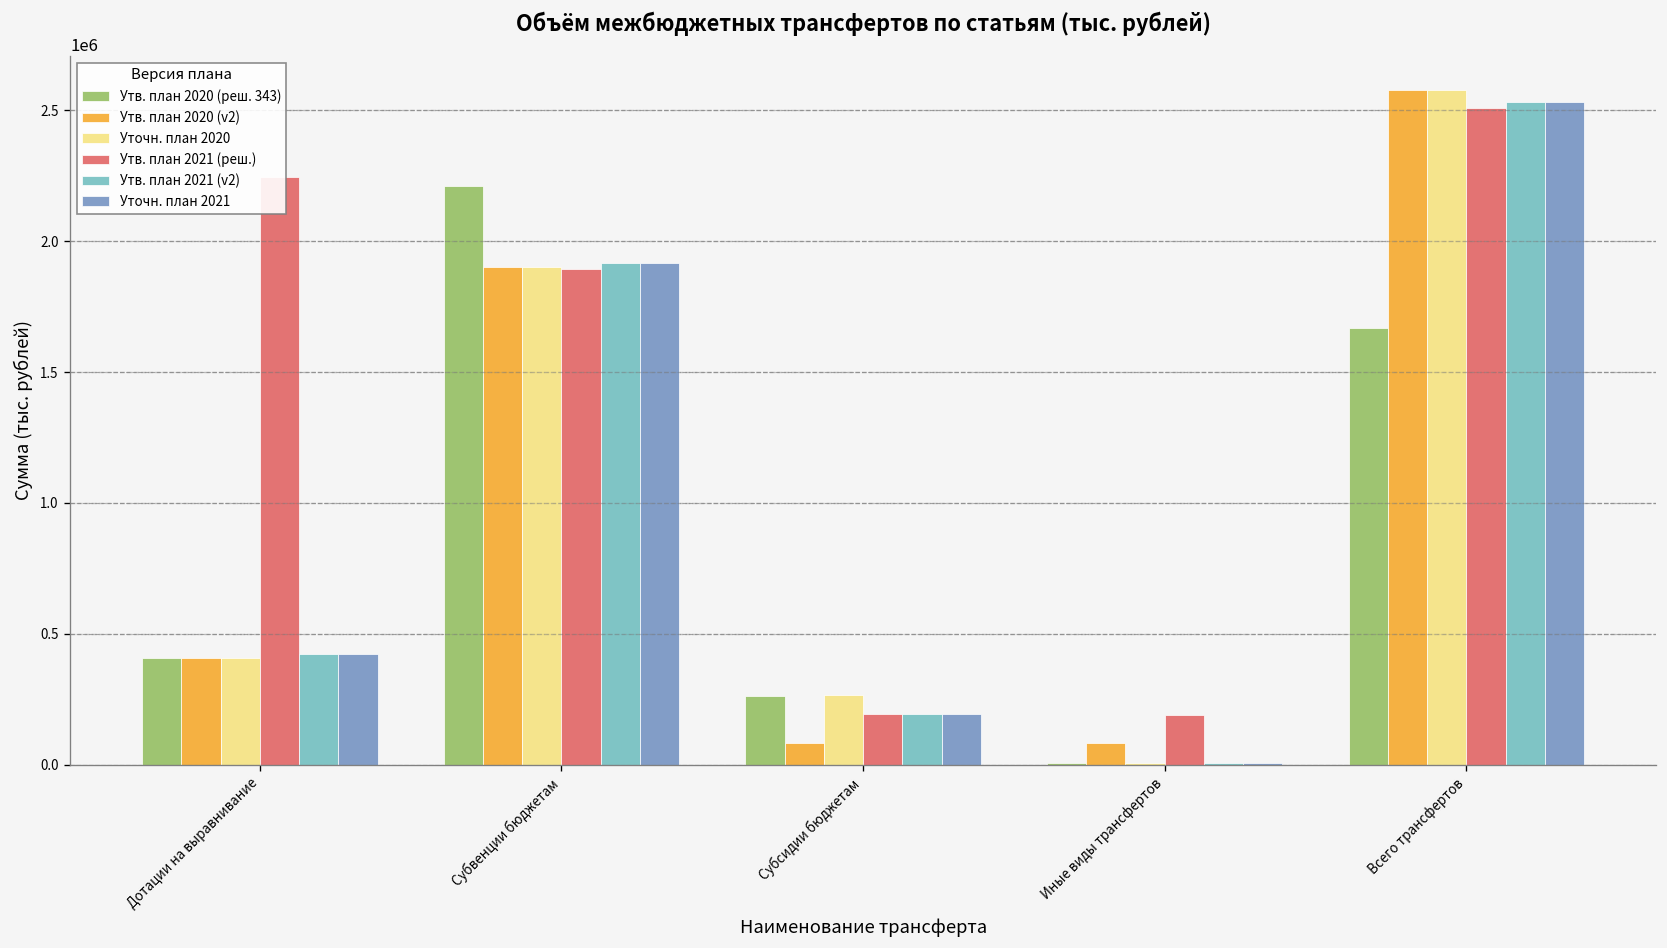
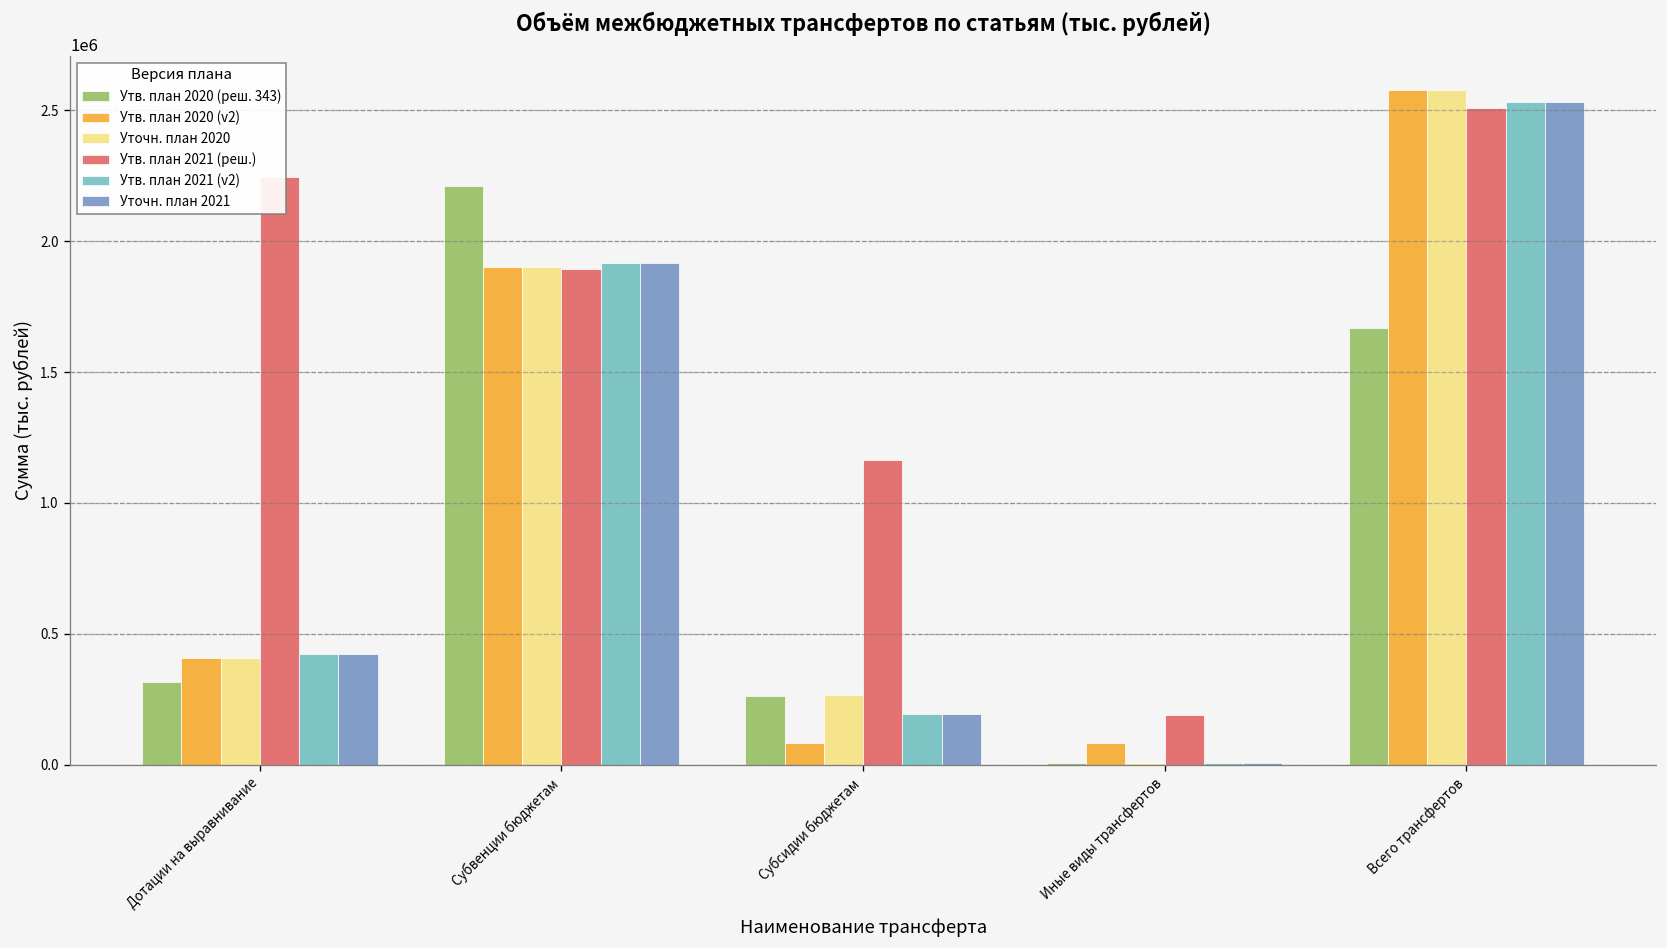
Утв. план 2020 (реш. 343), Дотации на выравнивание: 410000 -> 320000
Утв. план 2021 (реш.), Субсидии бюджетам: 190000 -> 1160000
